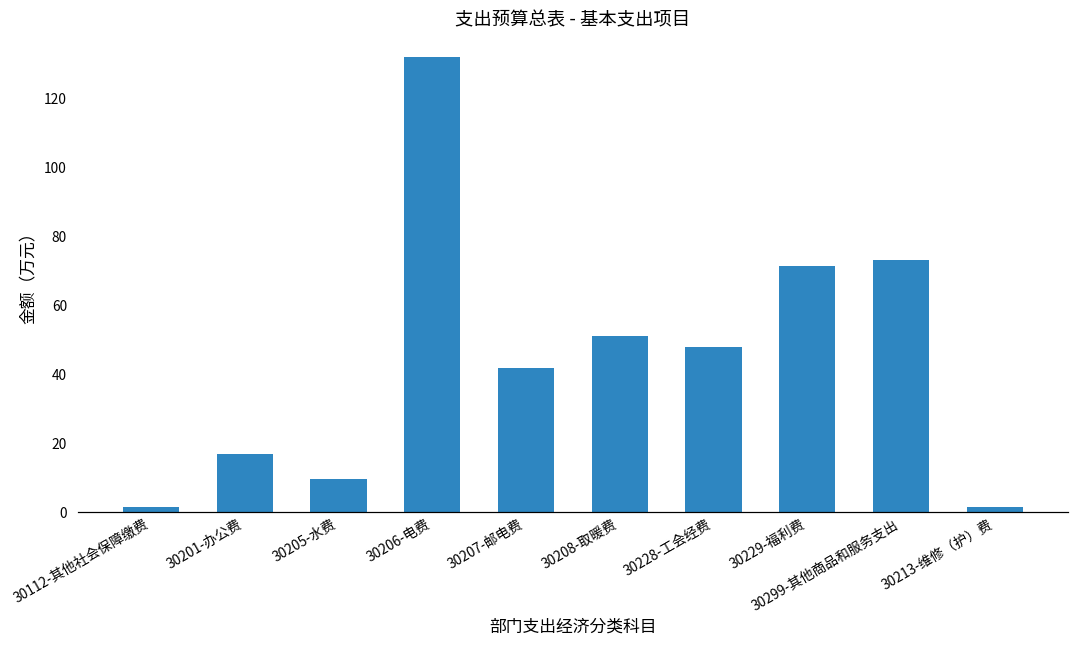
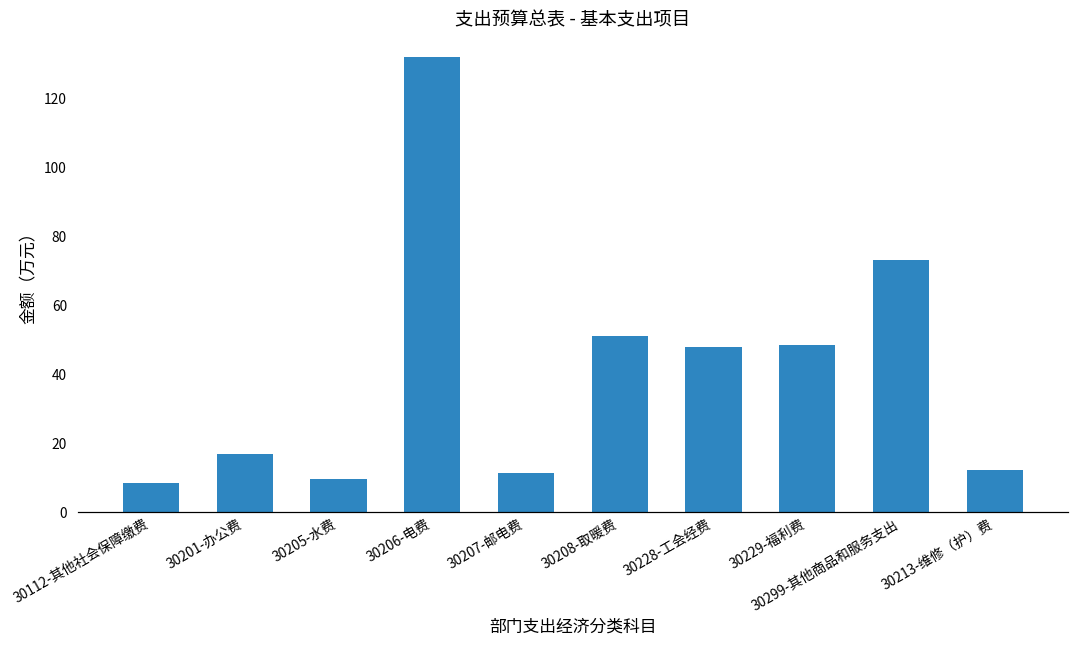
30112-其他社会保障缴费: 2 -> 8
30207-邮电费: 42 -> 11
30229-福利费: 71 -> 49
30213-维修（护）费: 2 -> 12
